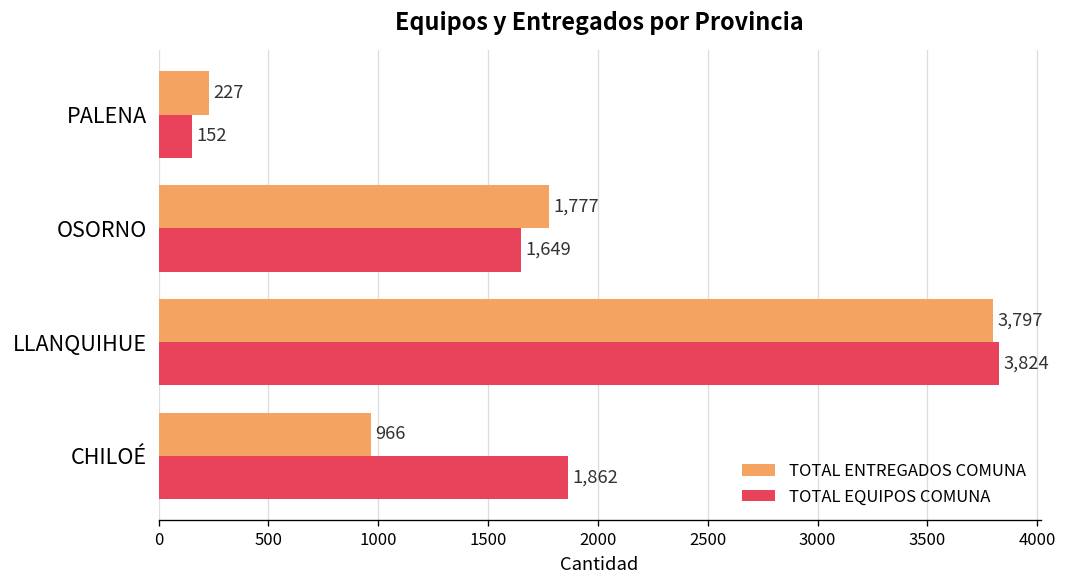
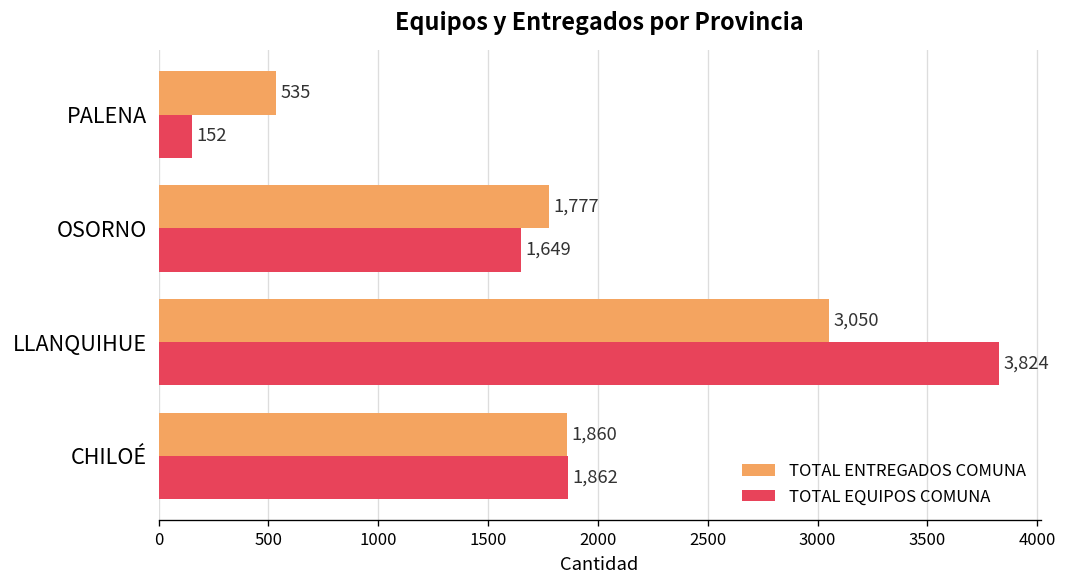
TOTAL ENTREGADOS COMUNA, PALENA: 227 -> 535
TOTAL ENTREGADOS COMUNA, LLANQUIHUE: 3,797 -> 3,050
TOTAL ENTREGADOS COMUNA, CHILOÉ: 966 -> 1,860
